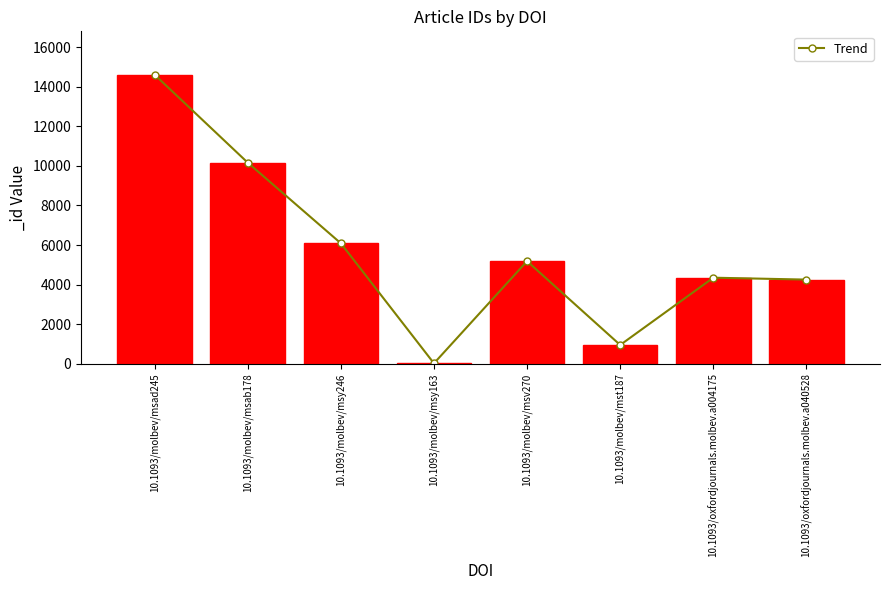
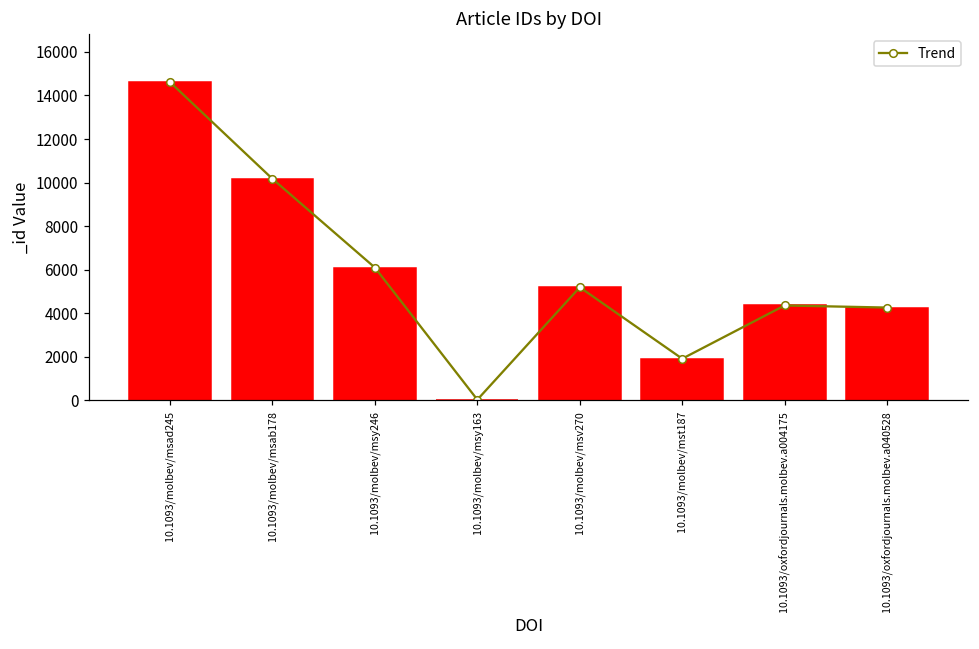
10.1093/molbev/mst187: 900 -> 1900
